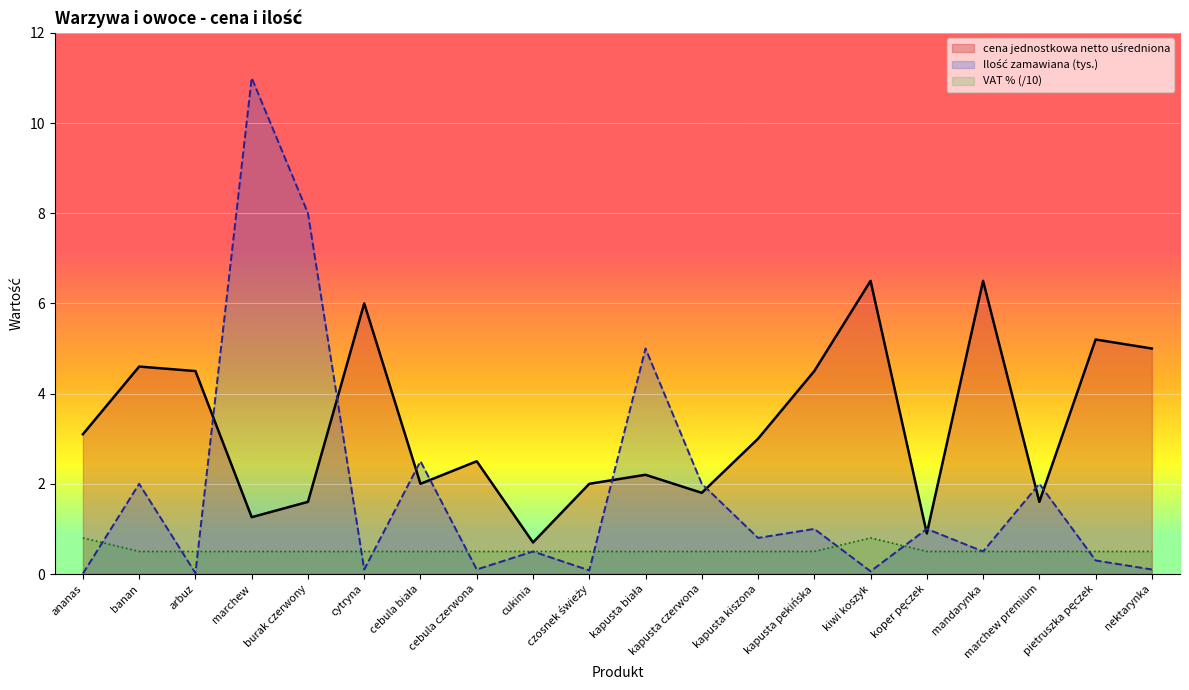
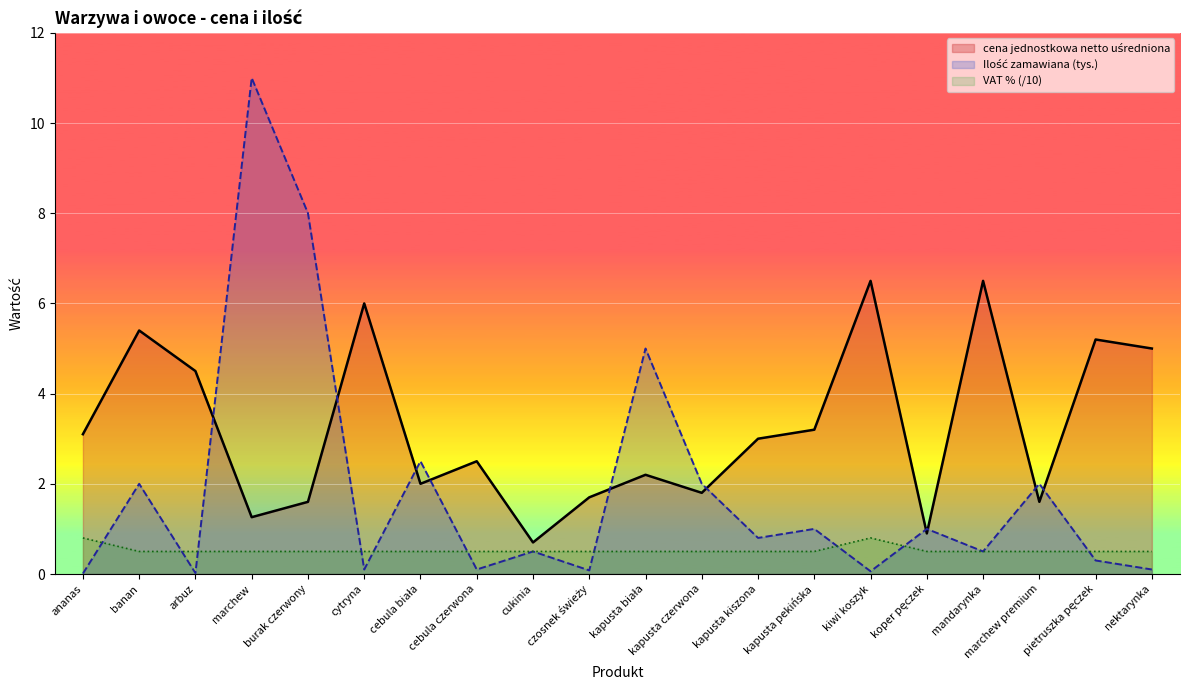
cena jednostkowa netto uśredniona, banan: 4.6 -> 5.4
cena jednostkowa netto uśredniona, czosnek świeży: 2.0 -> 1.7
cena jednostkowa netto uśredniona, kapusta pekińska: 4.5 -> 3.2
